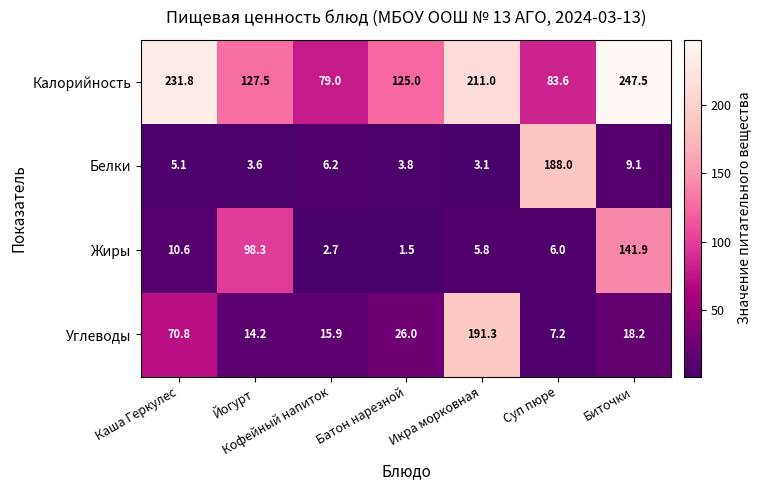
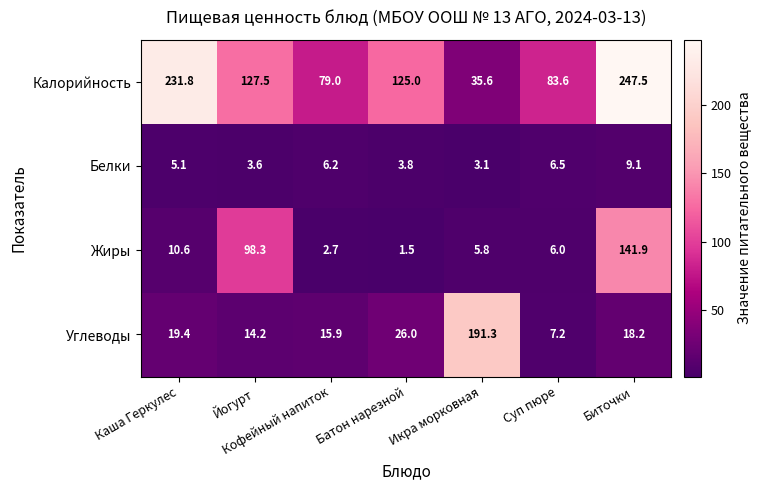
Калорийность, Икра морковная: 211.0 -> 35.6
Белки, Суп пюре: 188.0 -> 6.5
Углеводы, Каша Геркулес: 70.8 -> 19.4
